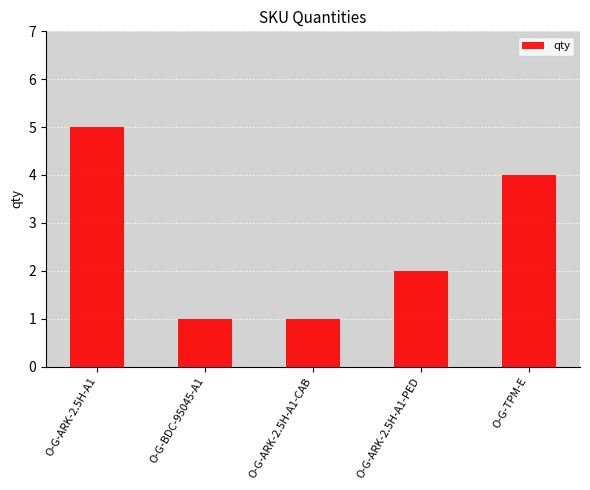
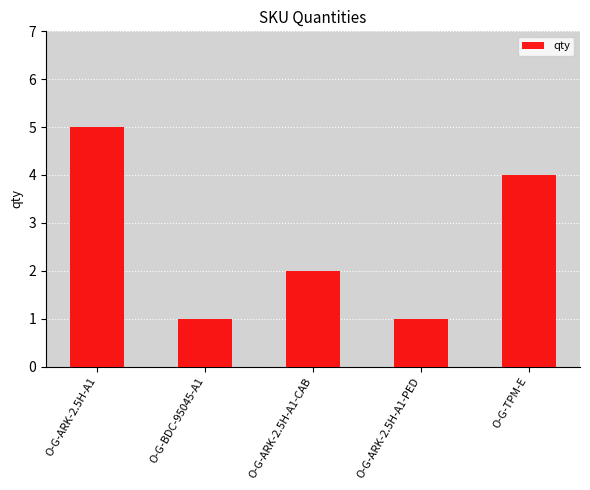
O-G-ARK-2.5H-A1-CAB: 1 -> 2
O-G-ARK-2.5H-A1-PED: 2 -> 1
